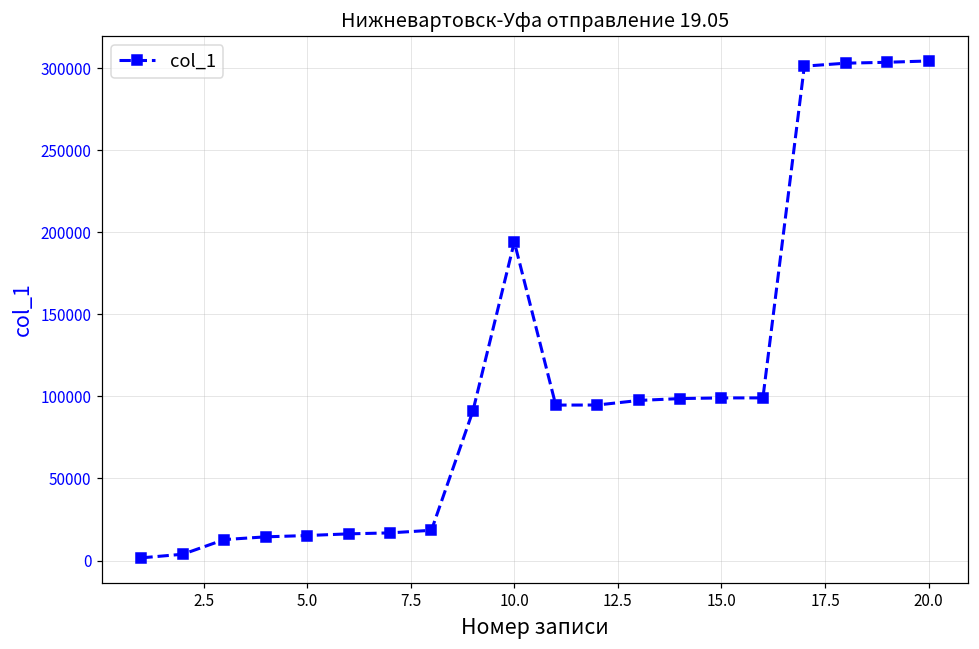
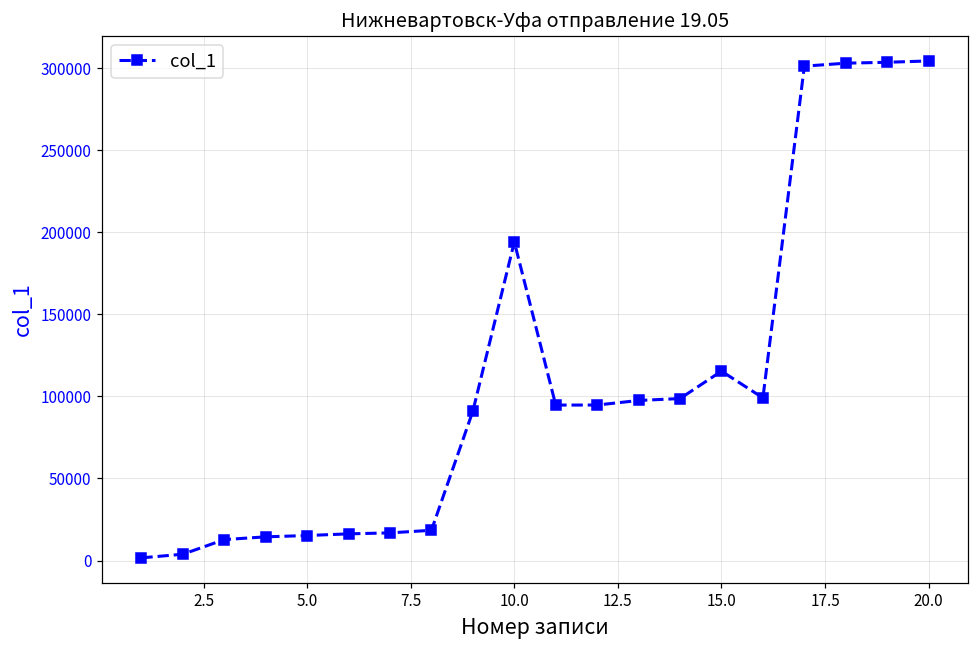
15.0: 99000 -> 115000
